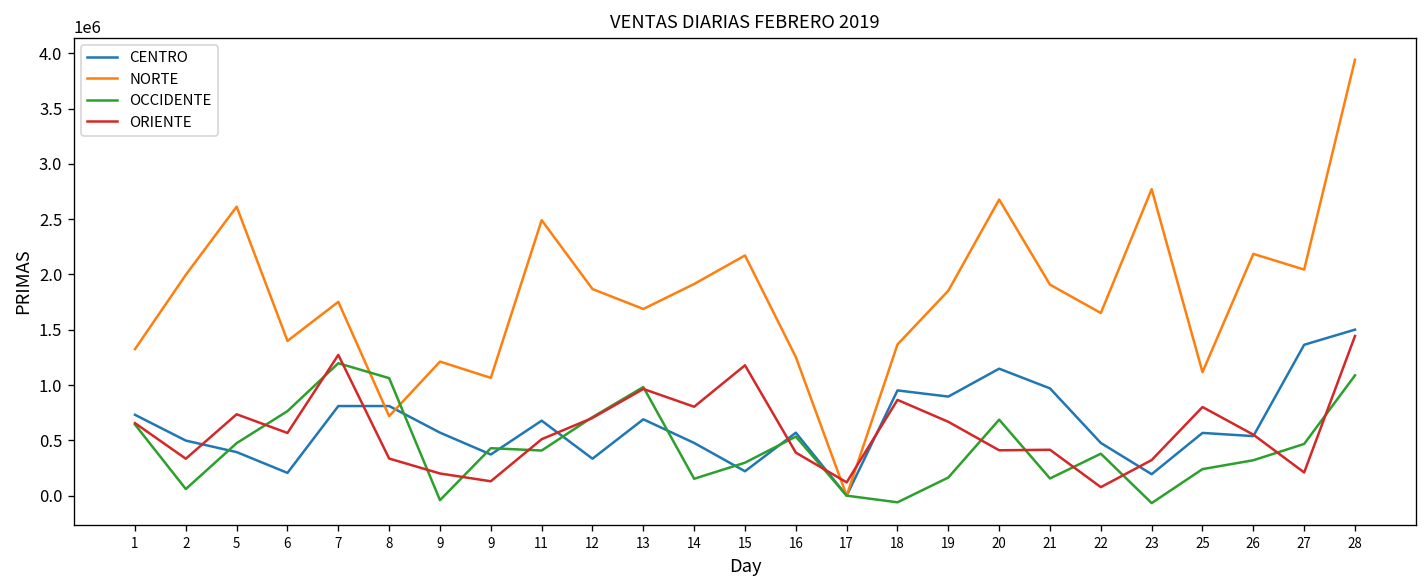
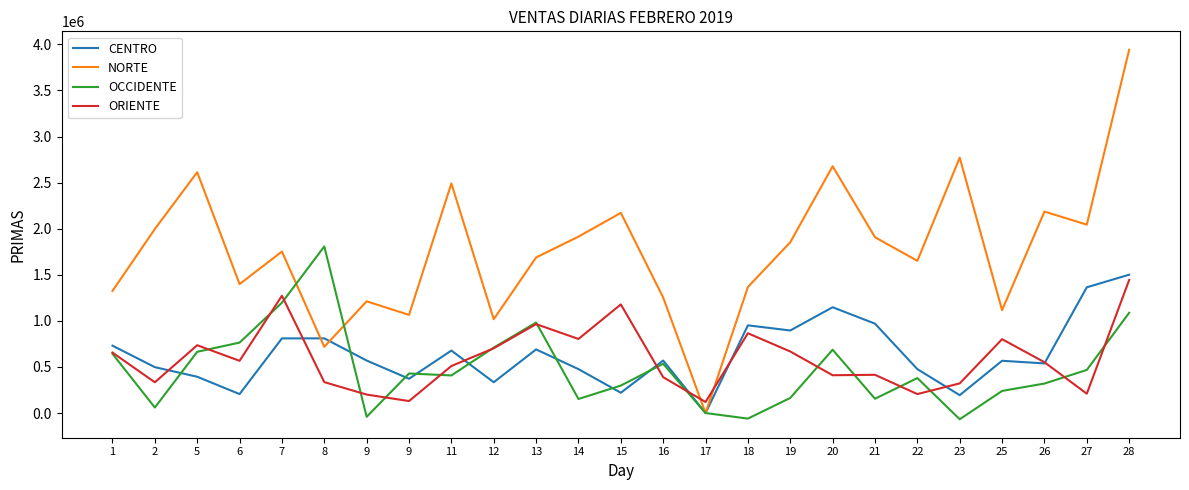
OCCIDENTE, 5: 500000 -> 700000
OCCIDENTE, 8: 1100000 -> 1800000
NORTE, 12: 1900000 -> 1000000
ORIENTE, 22: 100000 -> 200000
